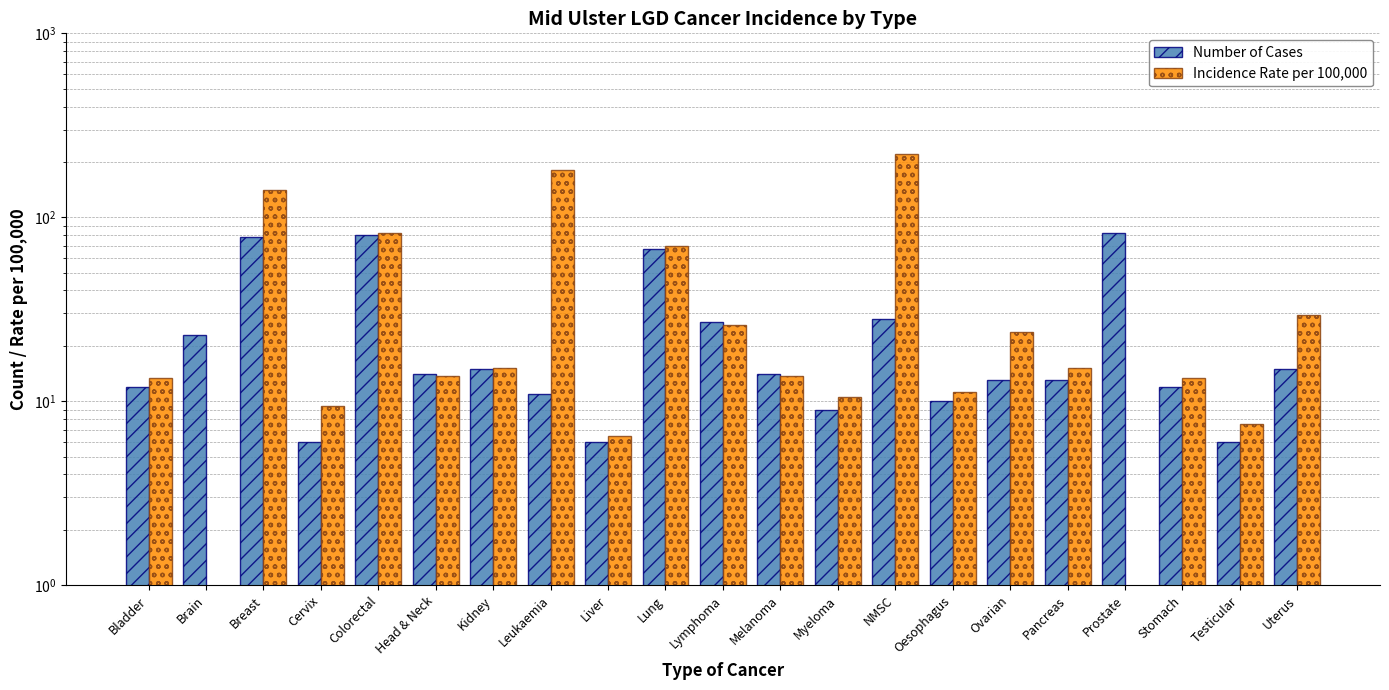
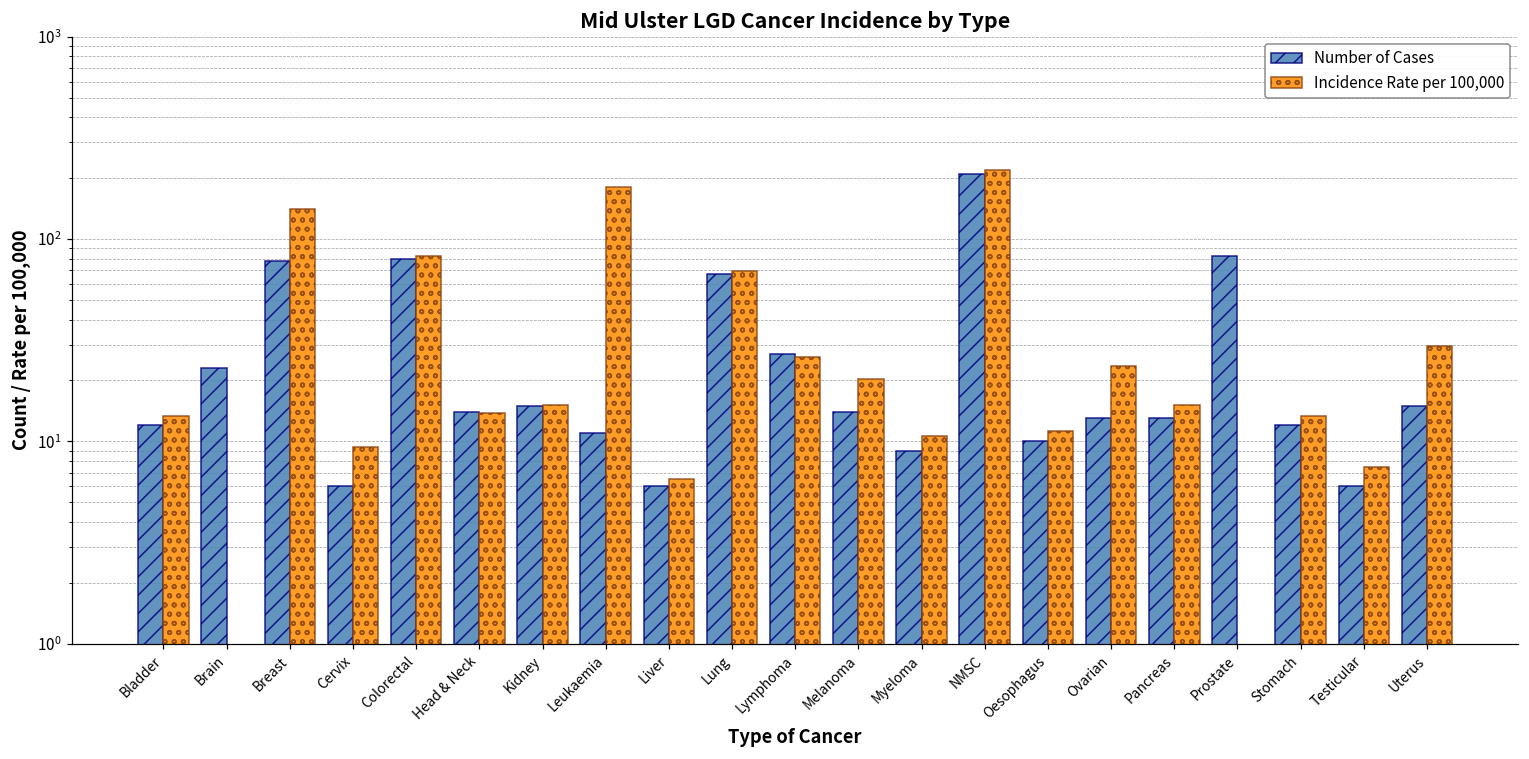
Incidence Rate per 100,000, Melanoma: 14 -> 20
Number of Cases, NMSC: 28 -> 210
